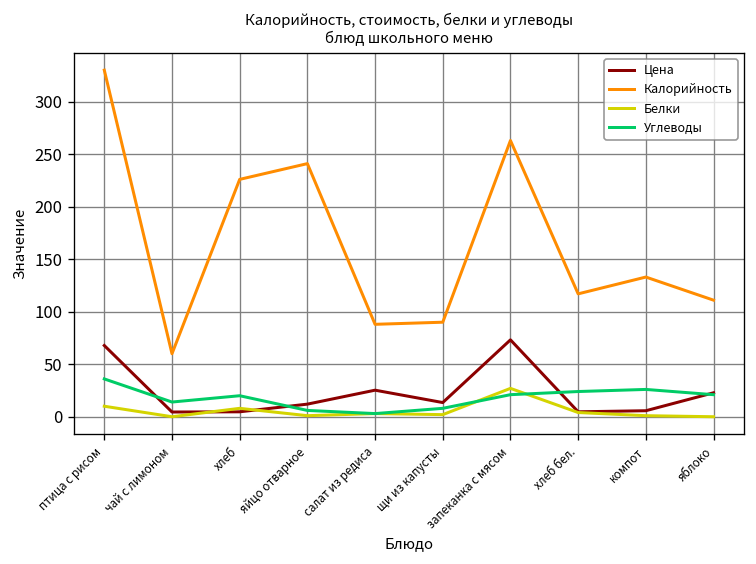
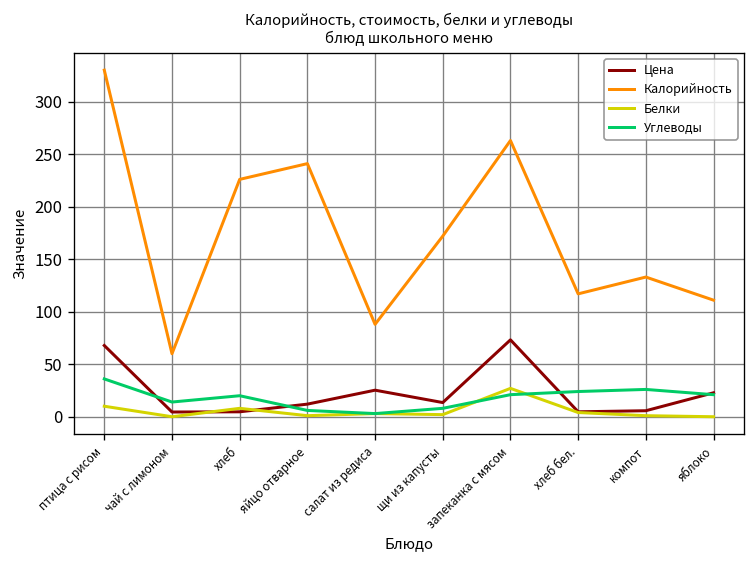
Калорийность, щи из капусты: 90 -> 170
